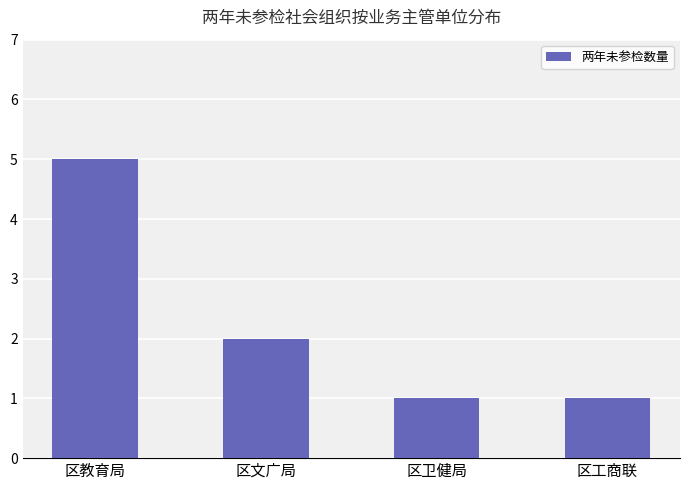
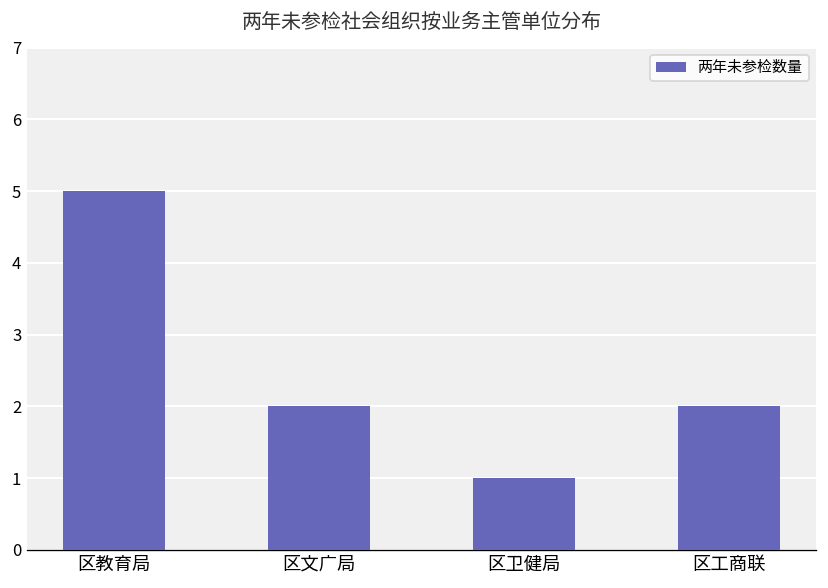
区工商联: 1 -> 2
